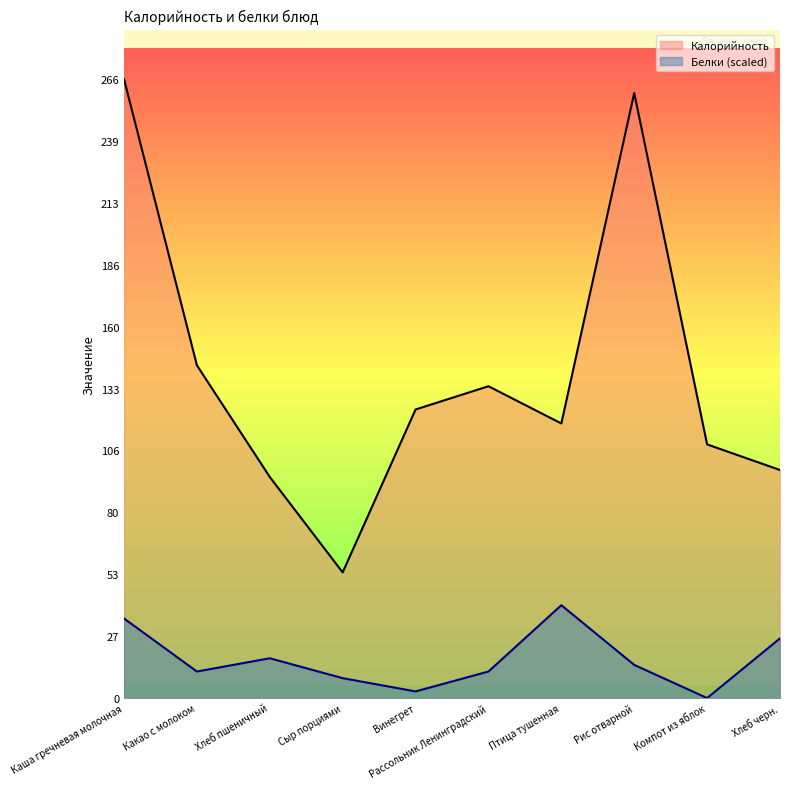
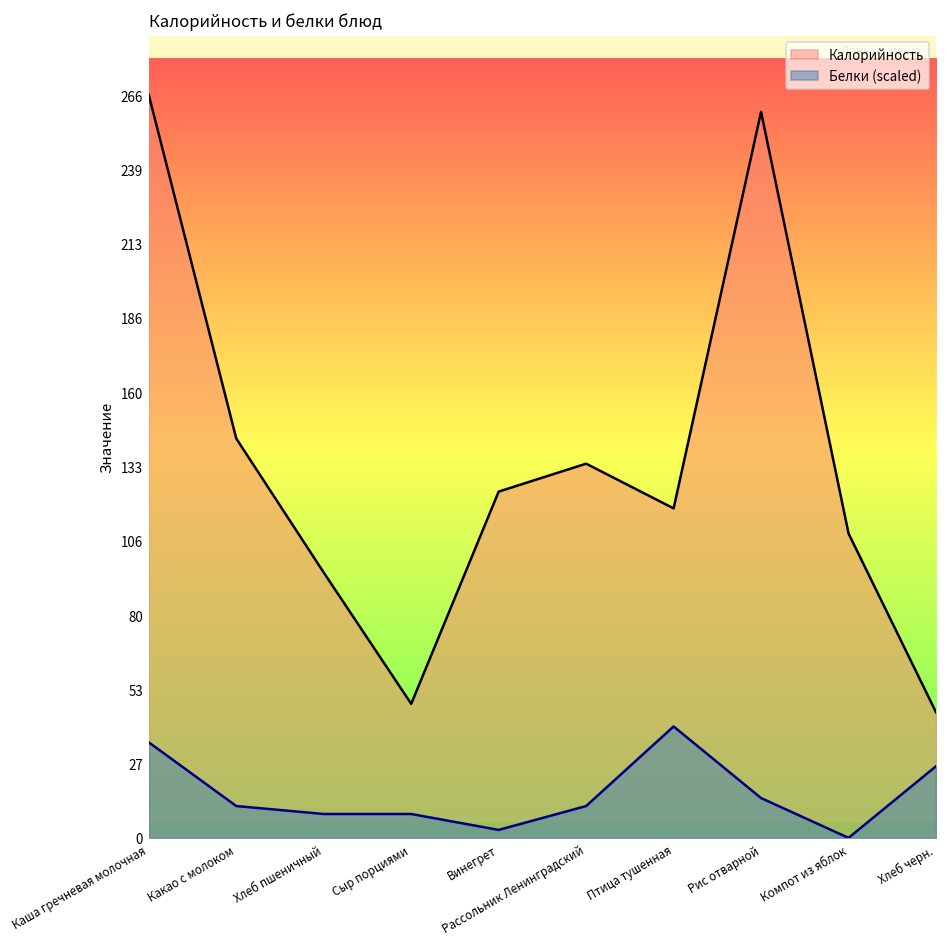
Белки (scaled), Хлеб пшеничный: 17 -> 9
Калорийность, Сыр порциями: 54 -> 48
Калорийность, Хлеб черн.: 98 -> 45
